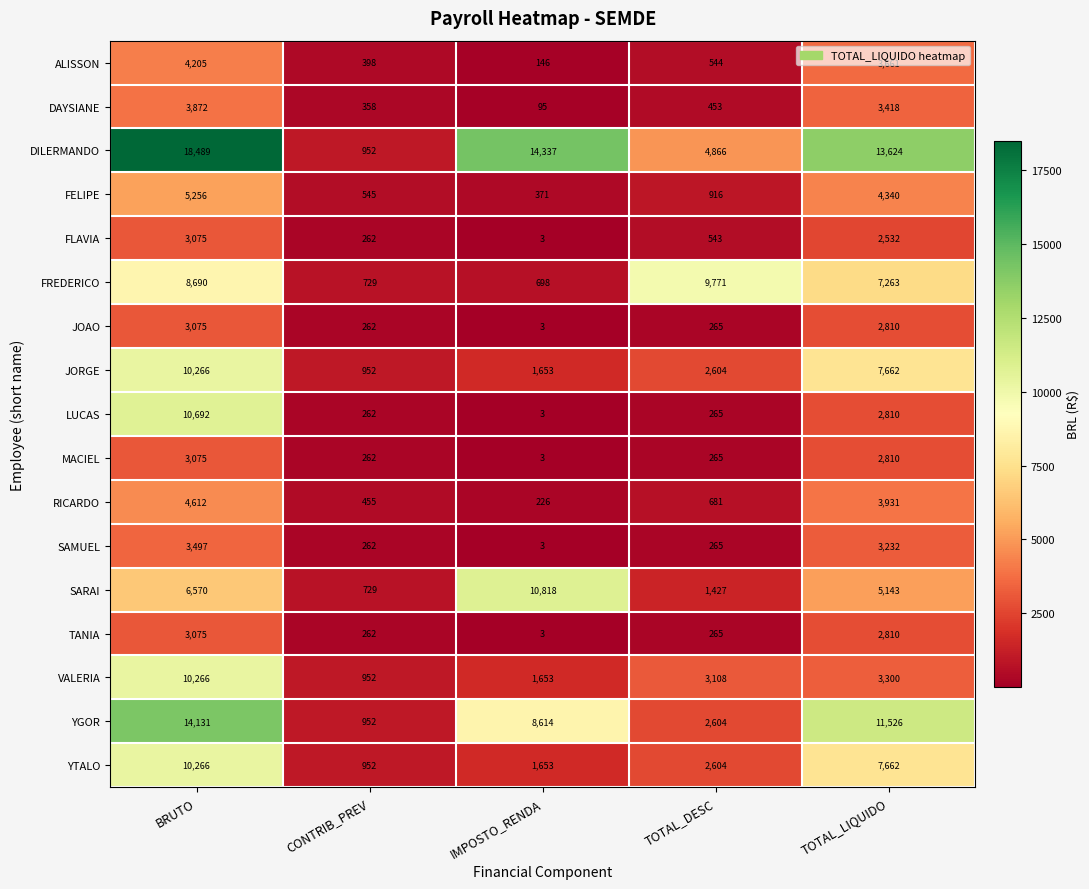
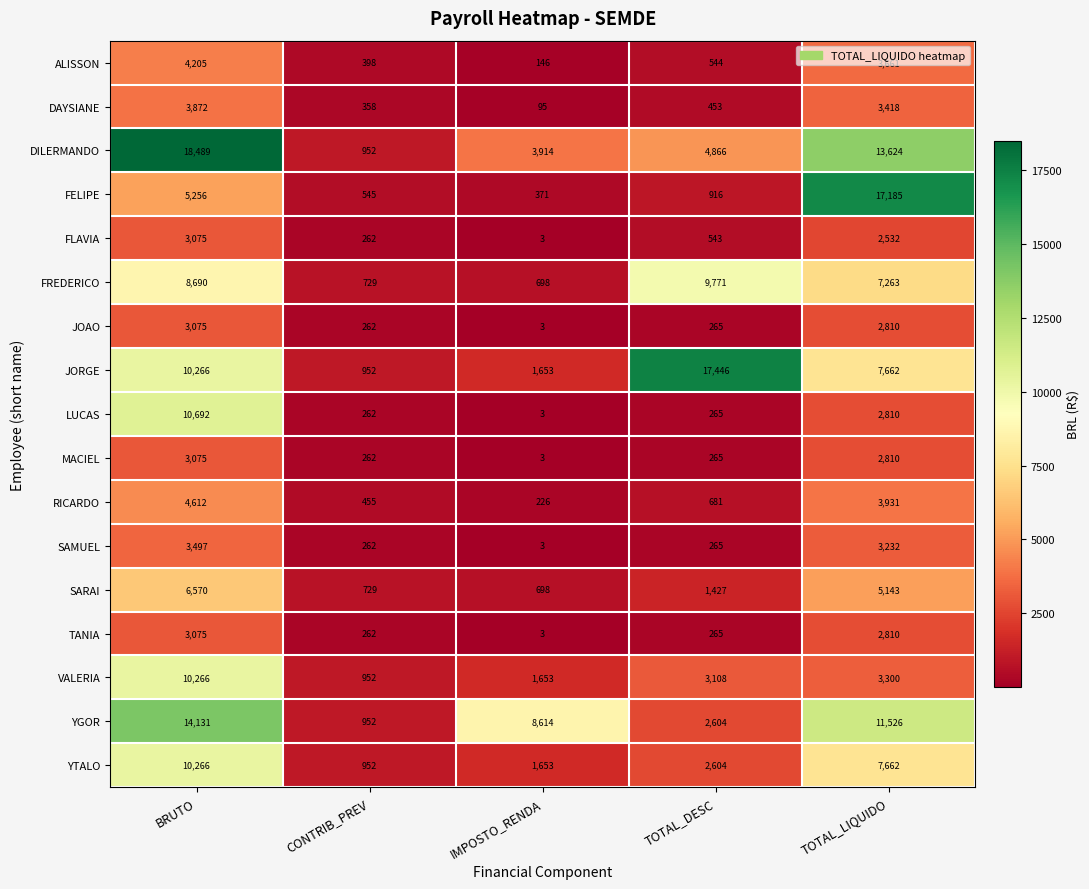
DILERMANDO, IMPOSTO_RENDA: 14,337 -> 3,914
FELIPE, TOTAL_LIQUIDO: 4,340 -> 17,185
JORGE, TOTAL_DESC: 2,604 -> 17,446
SARAI, IMPOSTO_RENDA: 10,818 -> 698
